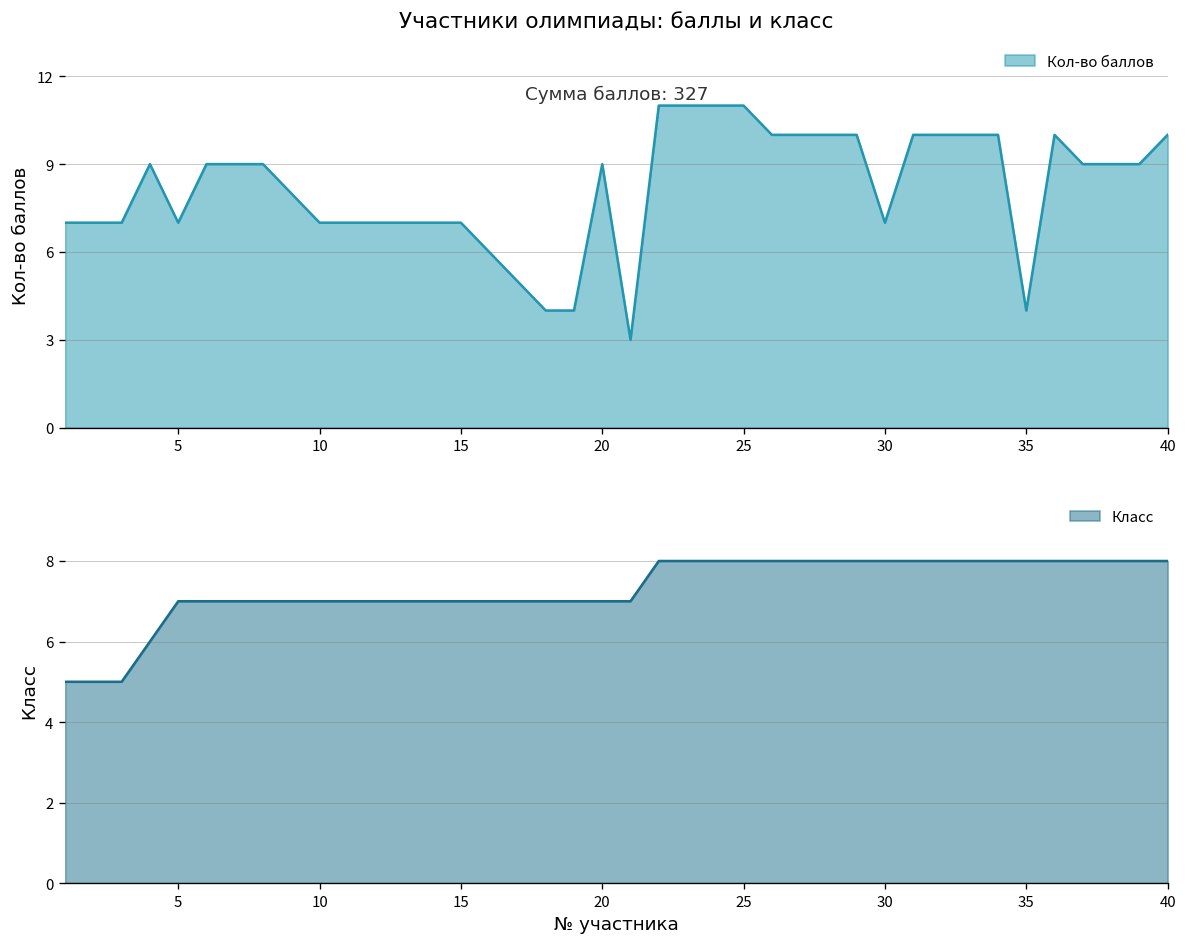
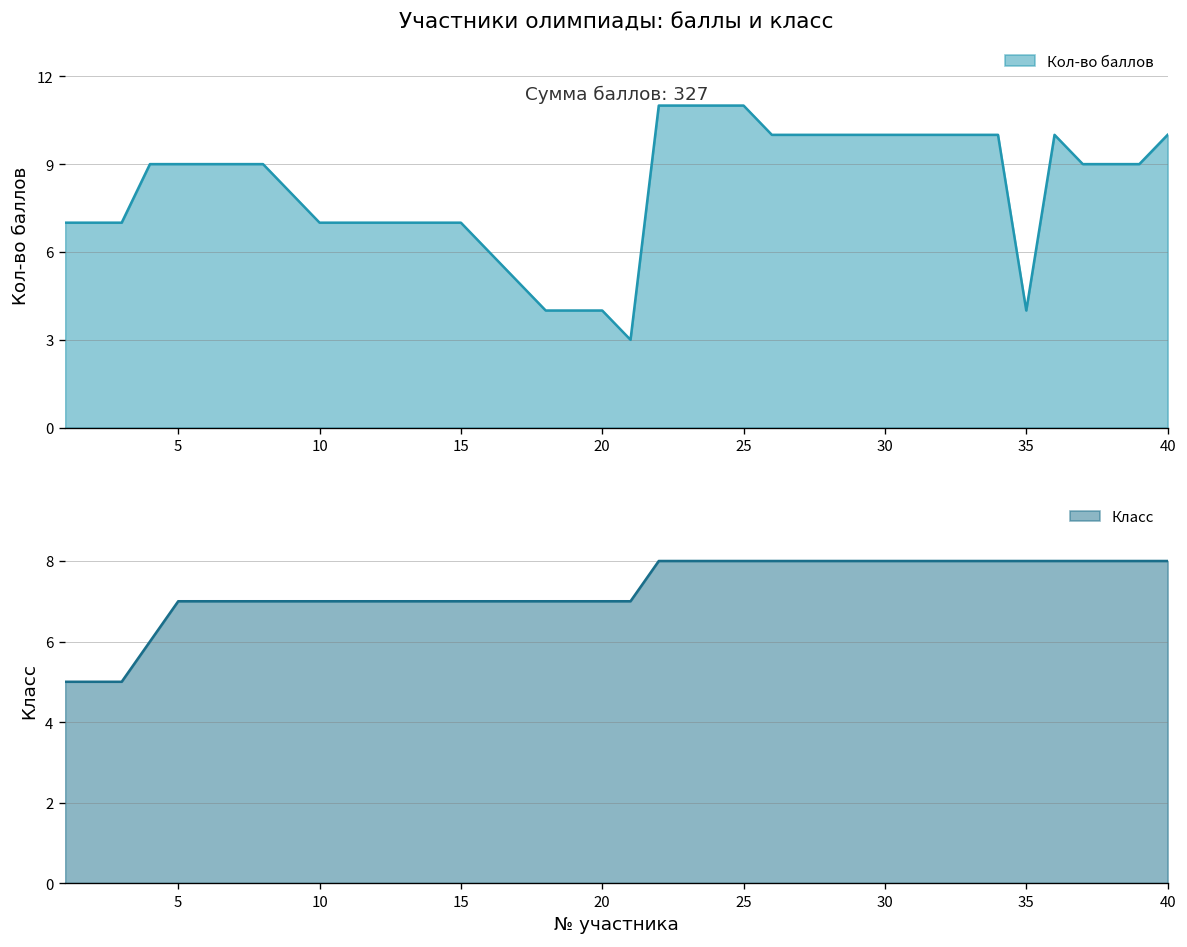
Участники олимпиады: баллы и класс, 5: 7 -> 9
Участники олимпиады: баллы и класс, 20: 9 -> 4
Участники олимпиады: баллы и класс, 30: 7 -> 10
